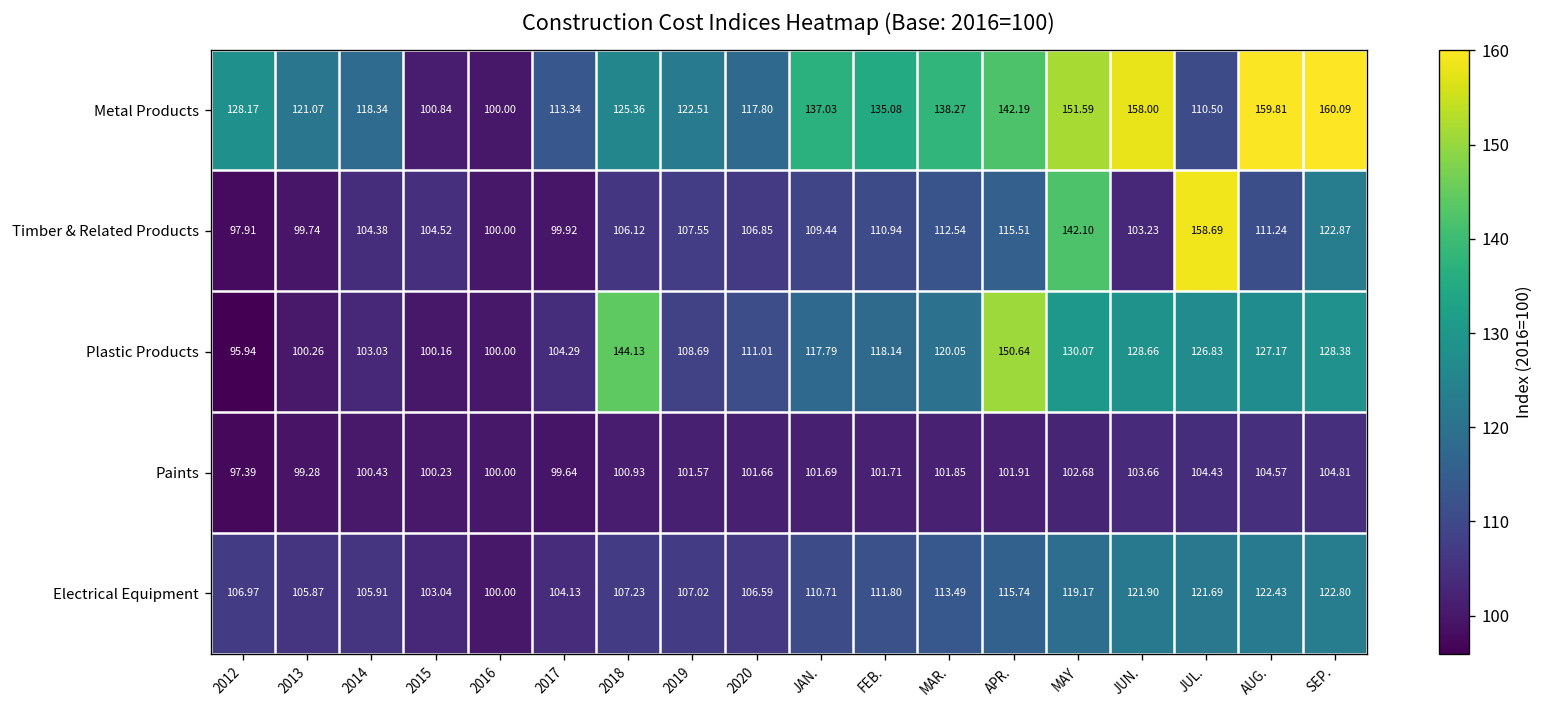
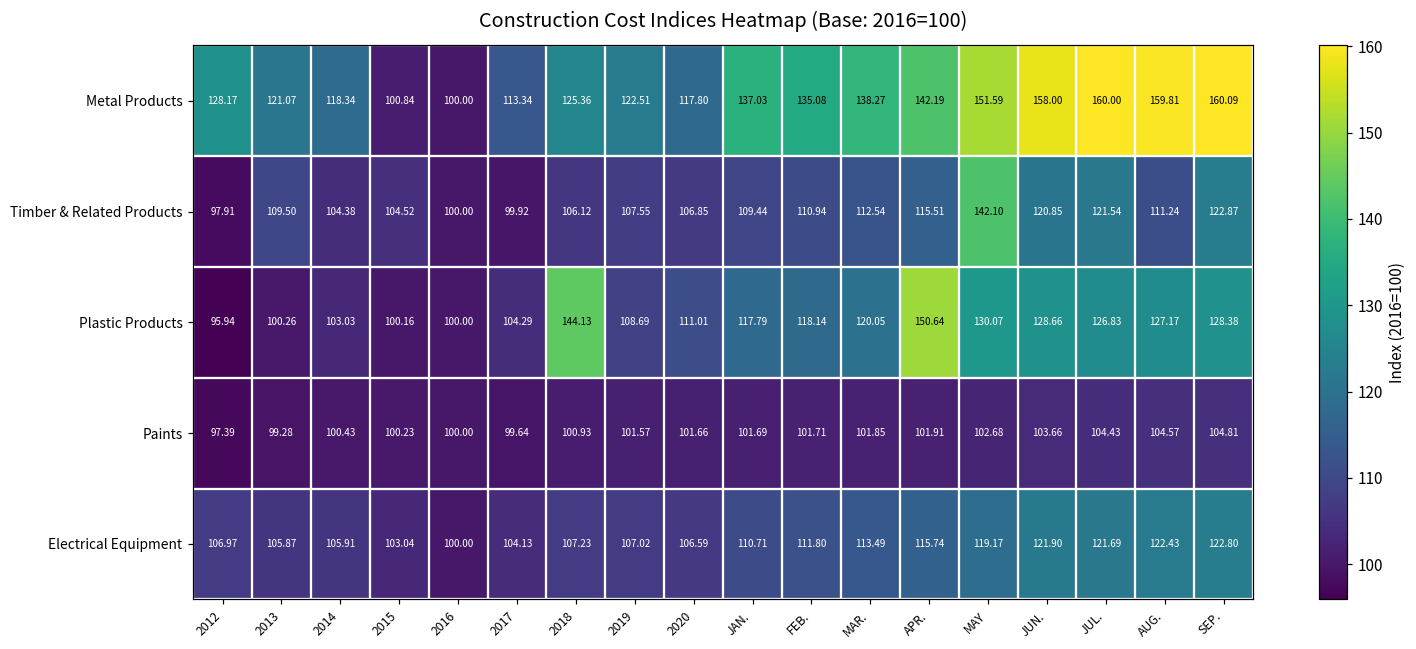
Metal Products, JUL.: 110.50 -> 160.00
Timber & Related Products, 2013: 99.74 -> 109.50
Timber & Related Products, JUN.: 103.23 -> 120.85
Timber & Related Products, JUL.: 158.69 -> 121.54
